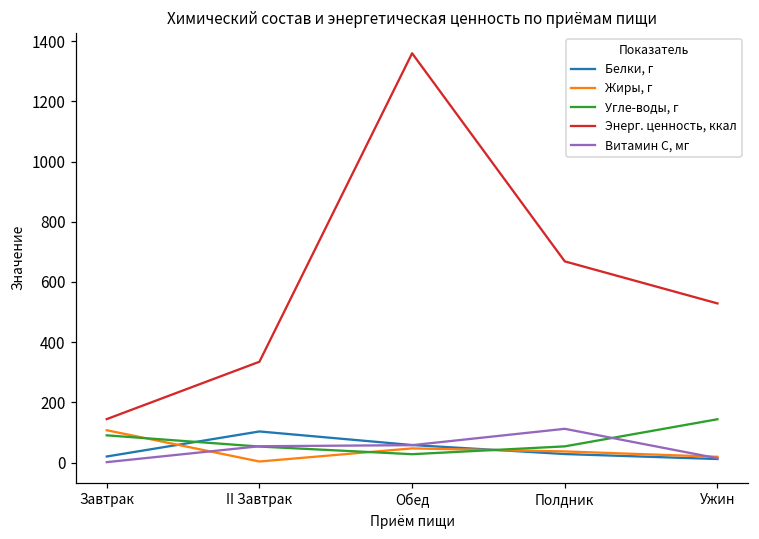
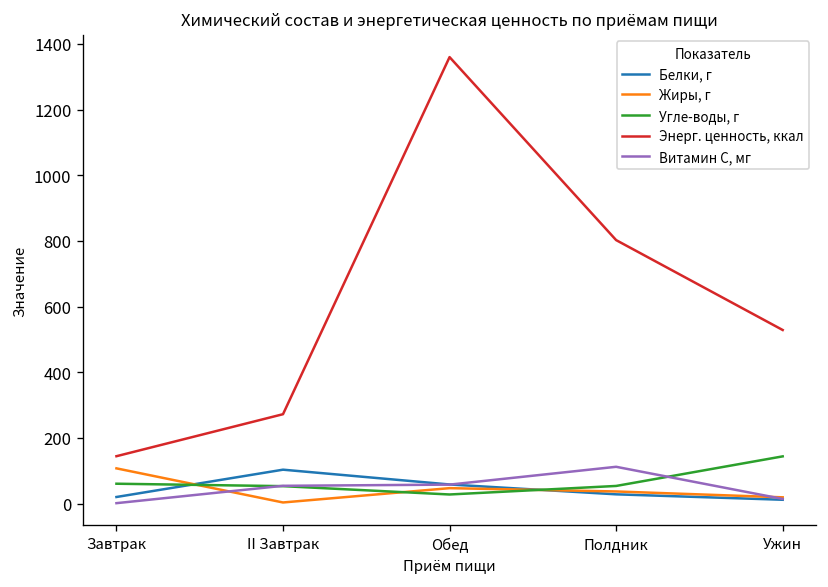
Углe-воды, г, Завтрак: 90 -> 60
Энерг. ценность, ккал, II Завтрак: 330 -> 270
Энерг. ценность, ккал, Полдник: 670 -> 800
